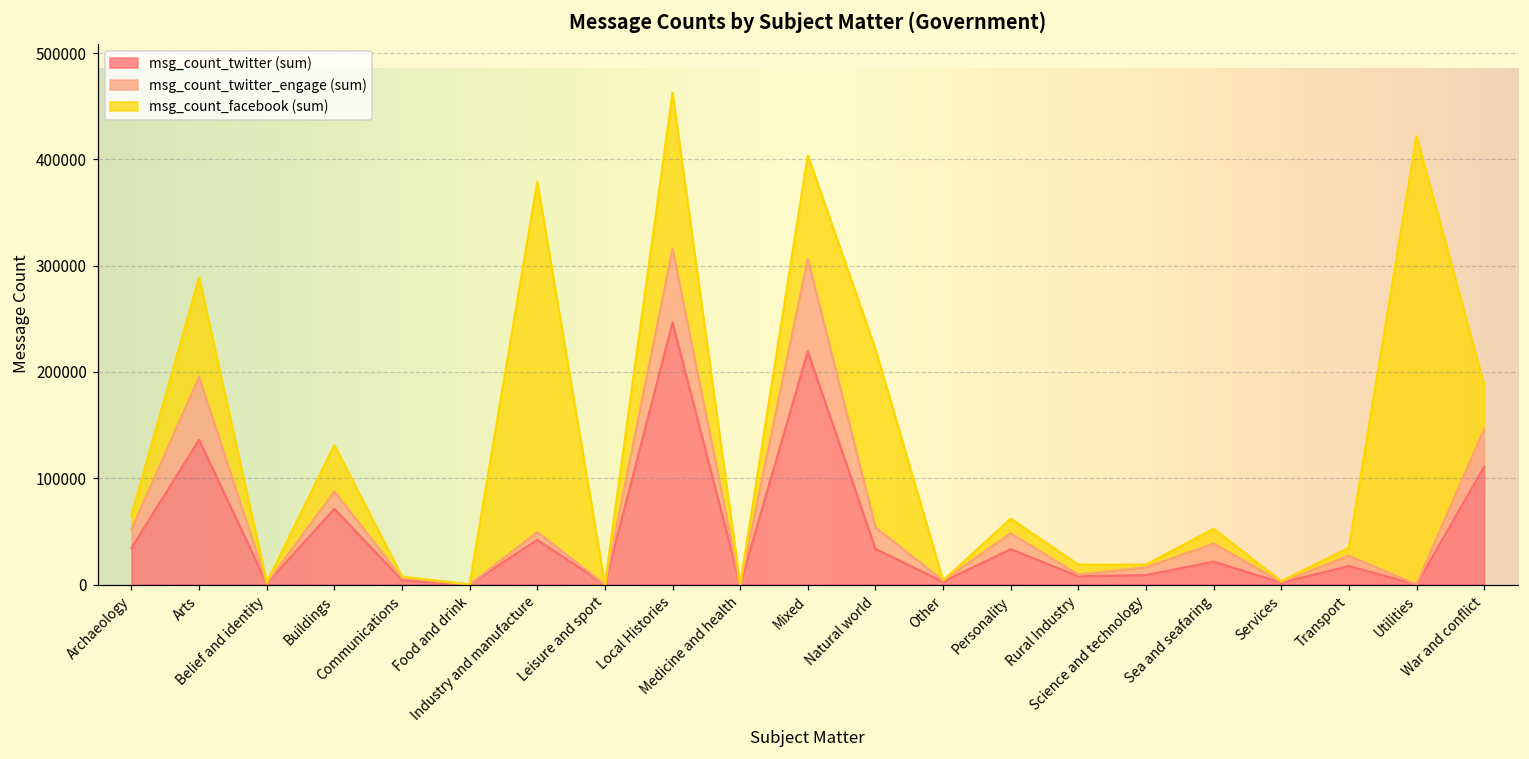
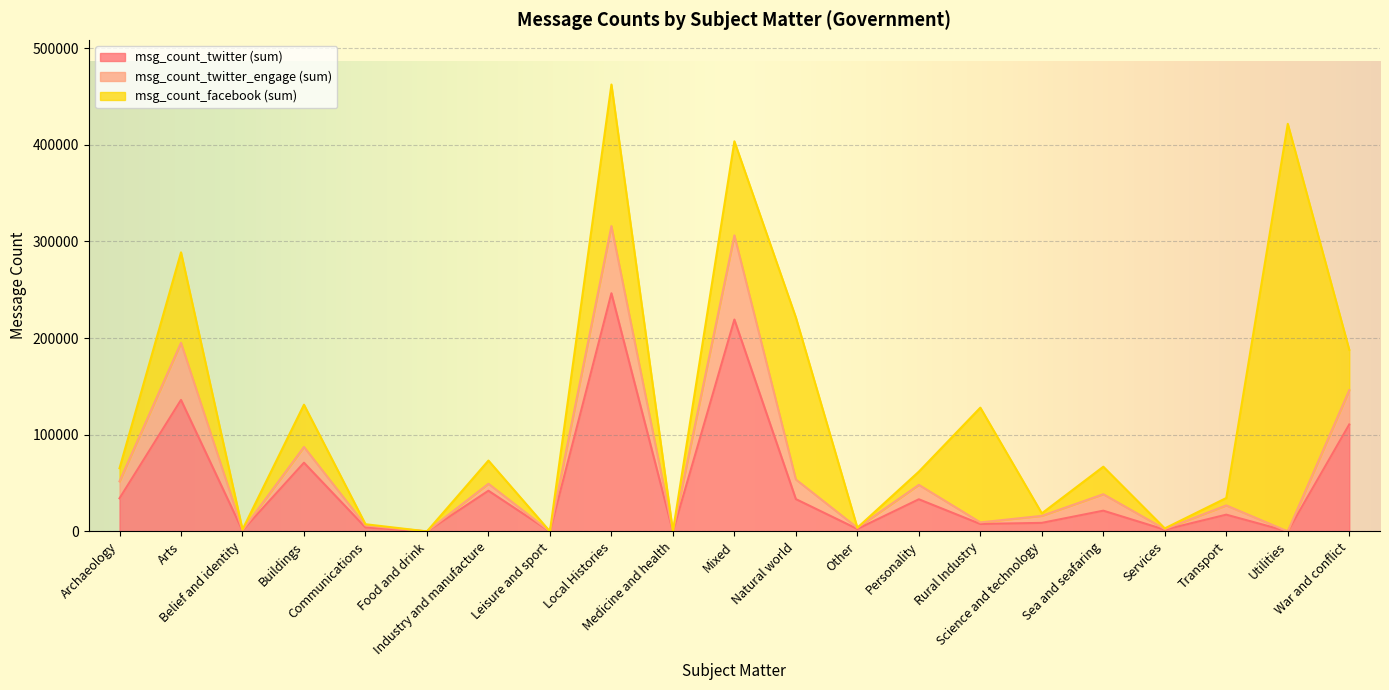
msg_count_facebook (sum), Industry and manufacture: 330000 -> 20000
msg_count_facebook (sum), Rural Industry: 10000 -> 120000
msg_count_facebook (sum), Sea and seafaring: 10000 -> 30000
